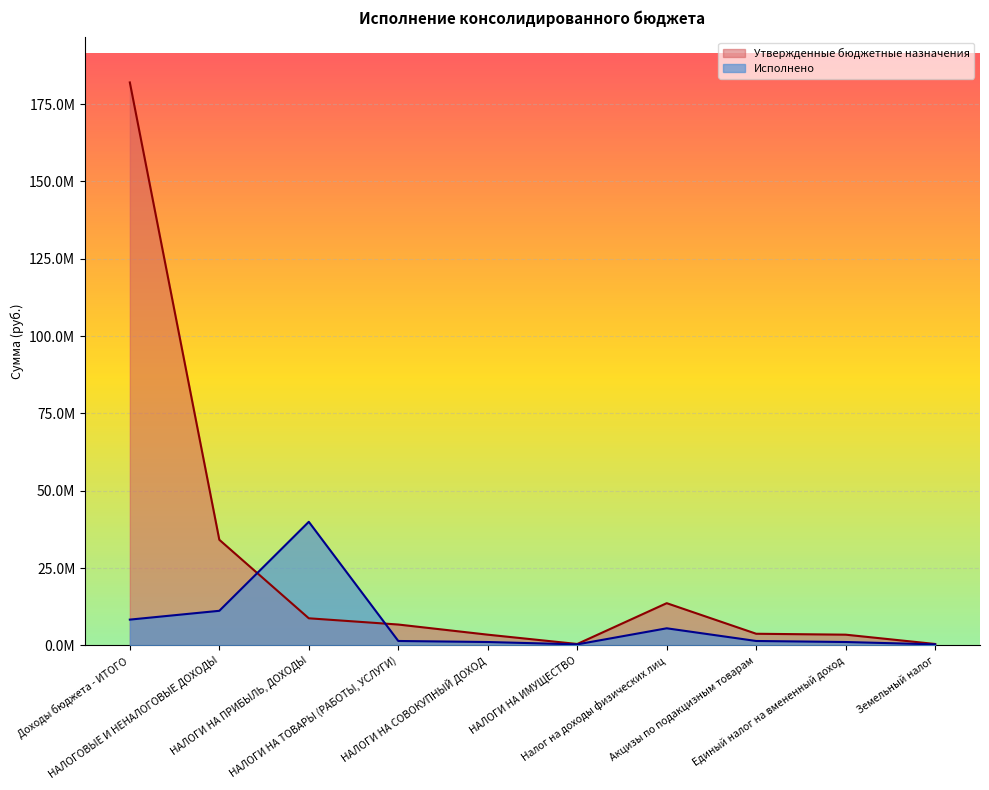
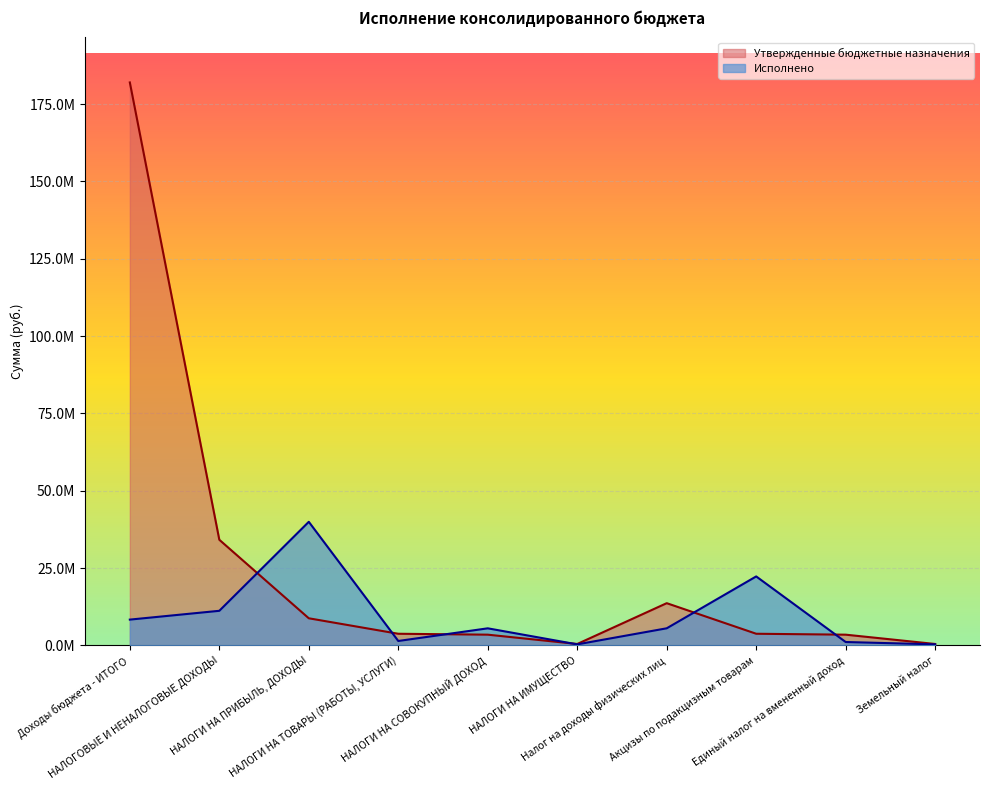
Утвержденные бюджетные назначения, НАЛОГИ НА ТОВАРЫ (РАБОТЫ, УСЛУГИ): 7000000 -> 4000000
Исполнено, НАЛОГИ НА СОВОКУПНЫЙ ДОХОД: 1000000 -> 6000000
Исполнено, Акцизы по подакцизным товарам: 1000000 -> 22000000
